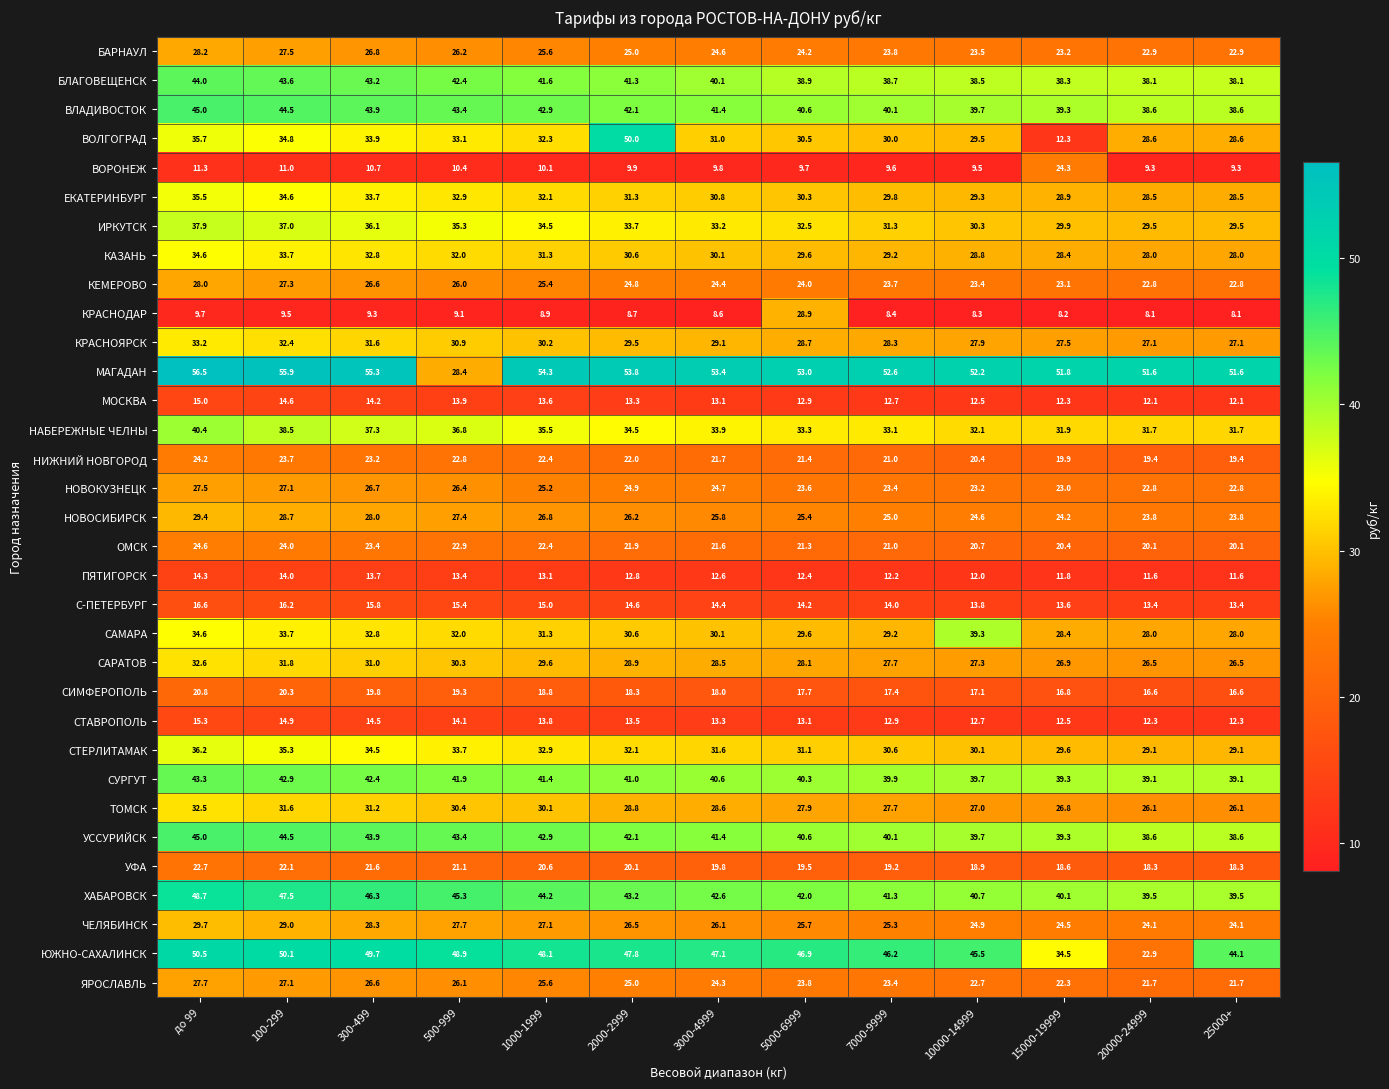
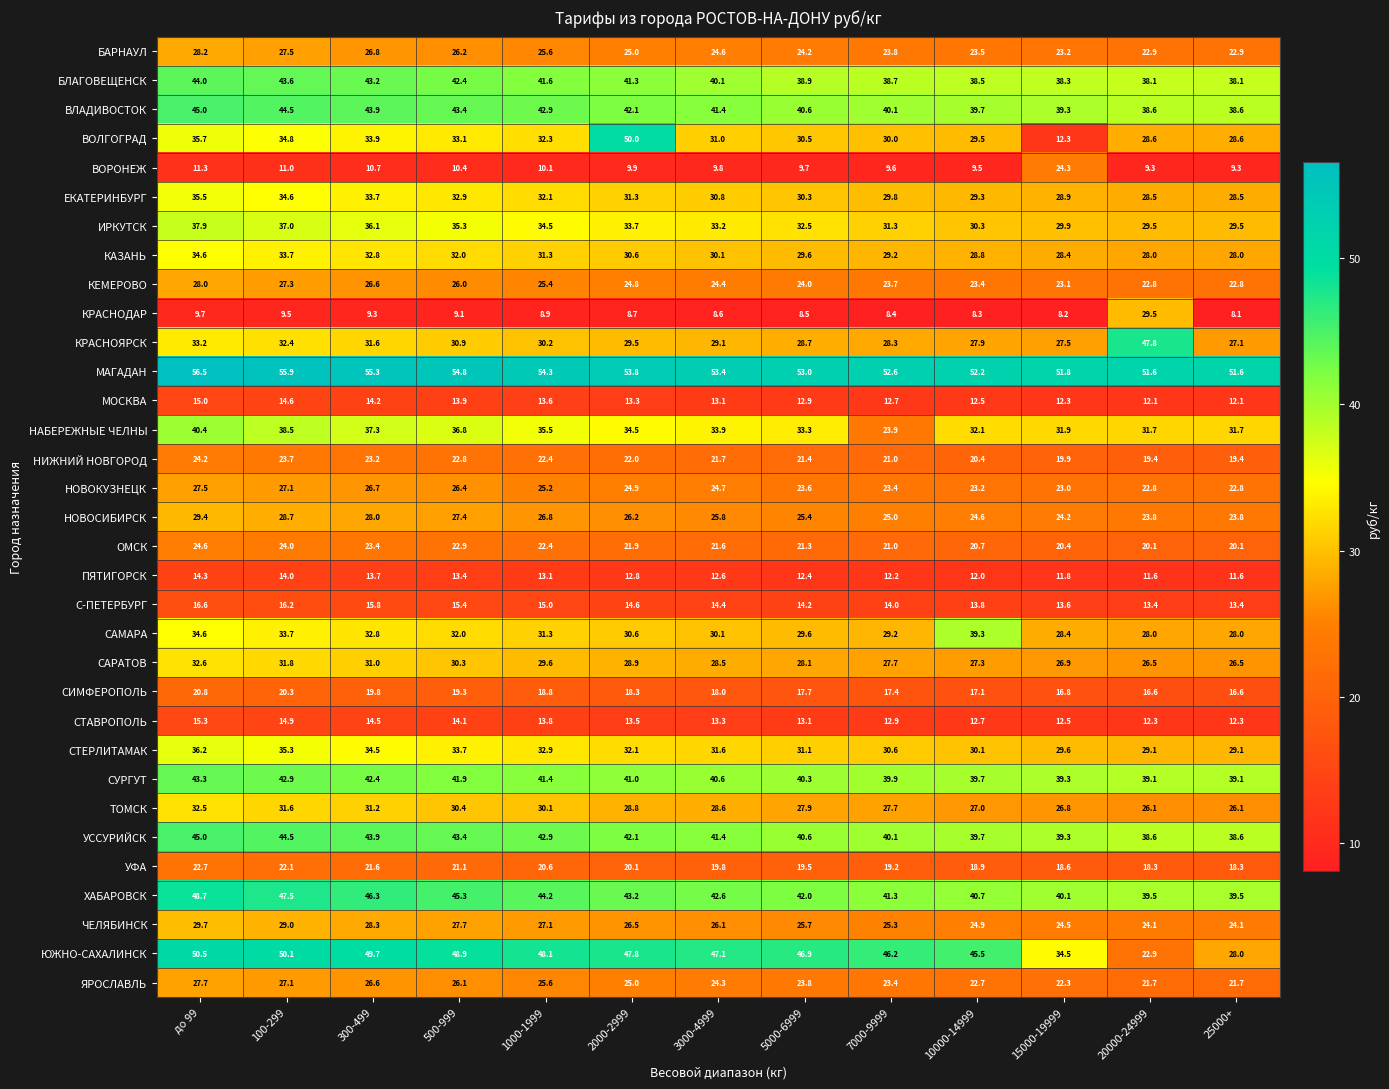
КРАСНОДАР, 5000-6999: 28.9 -> 8.5
КРАСНОДАР, 20000-24999: 8.1 -> 29.5
КРАСНОЯРСК, 20000-24999: 27.1 -> 47.8
МАГАДАН, 500-999: 28.4 -> 54.8
НАБЕРЕЖНЫЕ ЧЕЛНЫ, 7000-9999: 33.1 -> 23.9
ЮЖНО-САХАЛИНСК, 25000+: 44.1 -> 28.0
